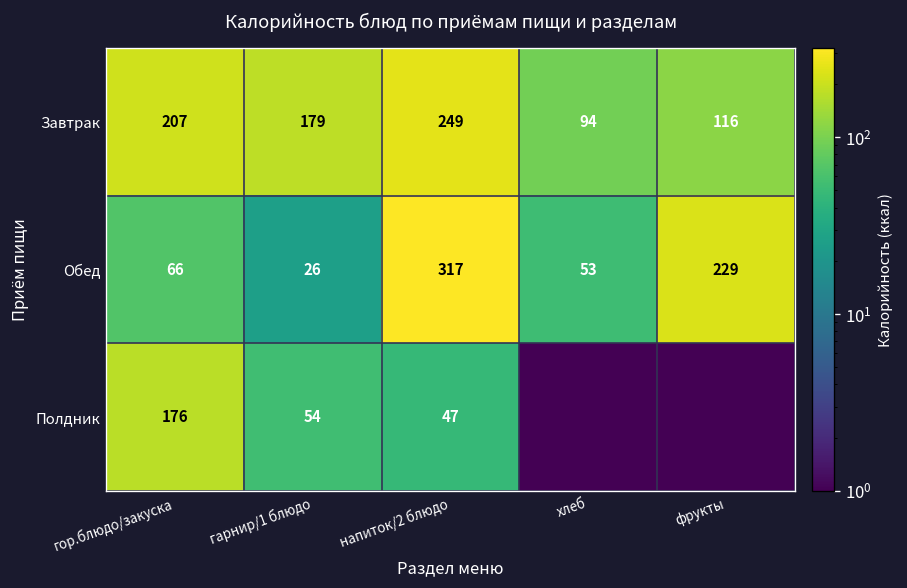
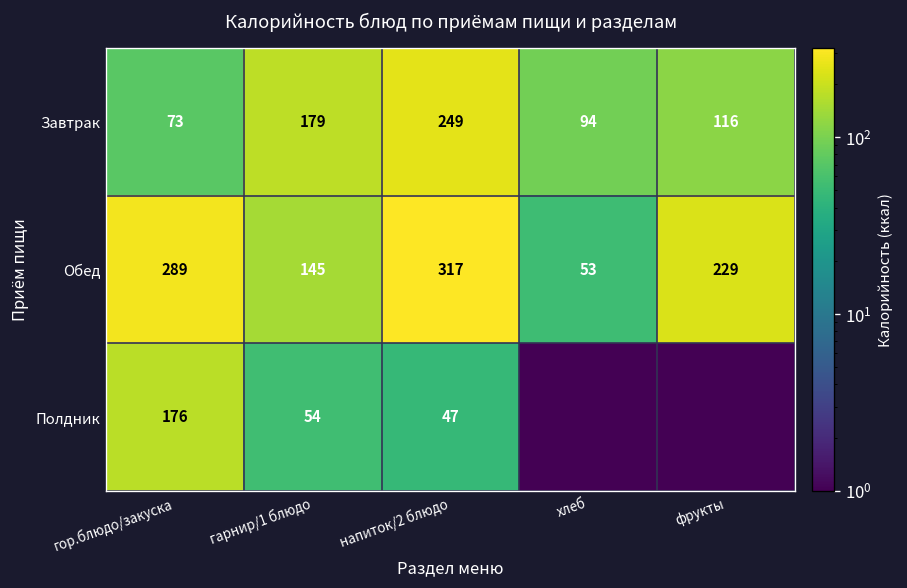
Завтрак, гор.блюдо/закуска: 207 -> 73
Обед, гор.блюдо/закуска: 66 -> 289
Обед, гарнир/1 блюдо: 26 -> 145
